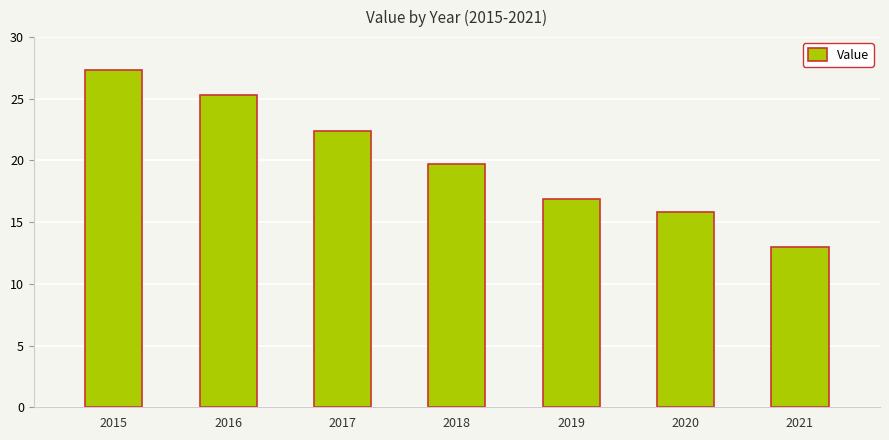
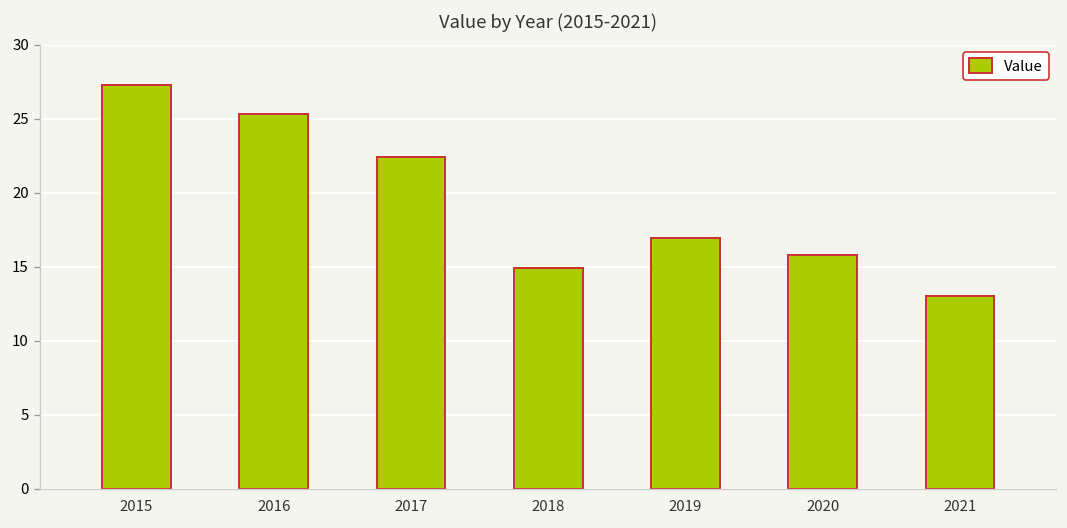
2018: 19.7 -> 14.9
